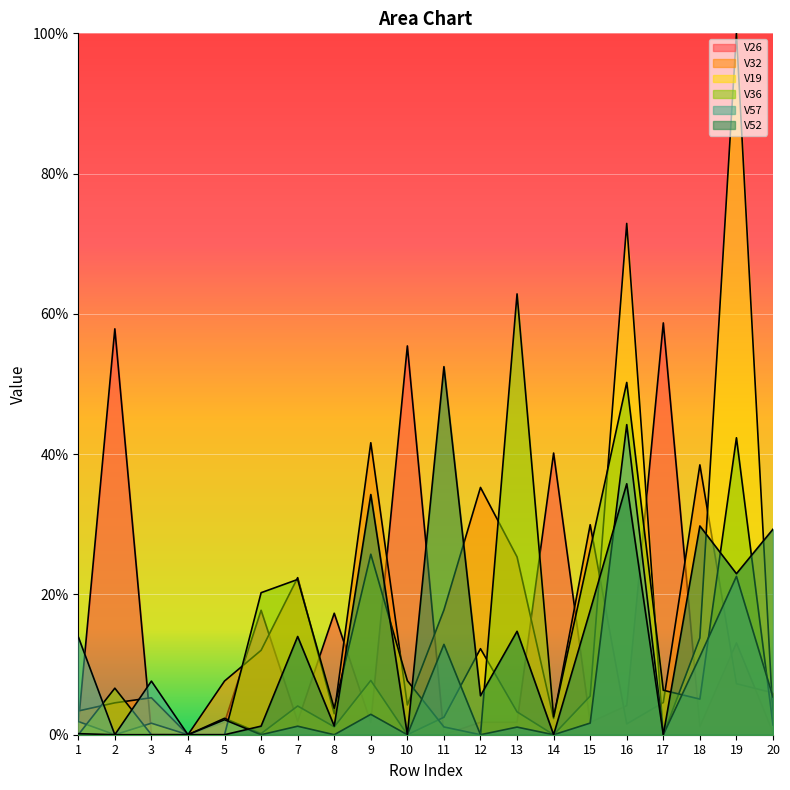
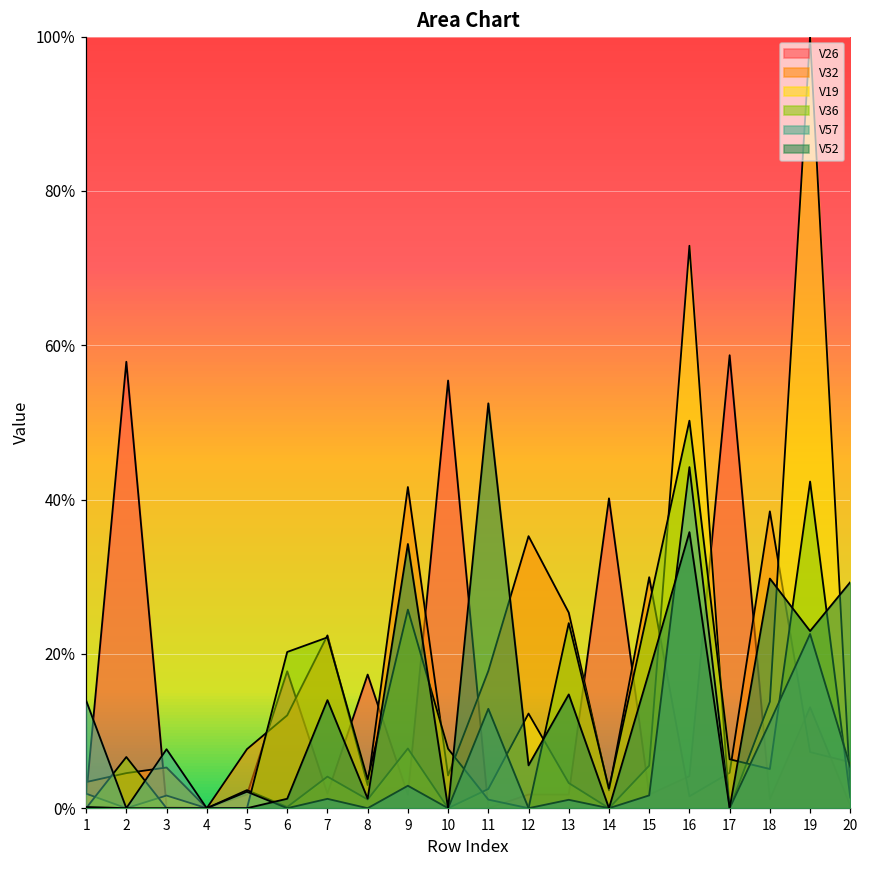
V36, 13: 63% -> 24%
